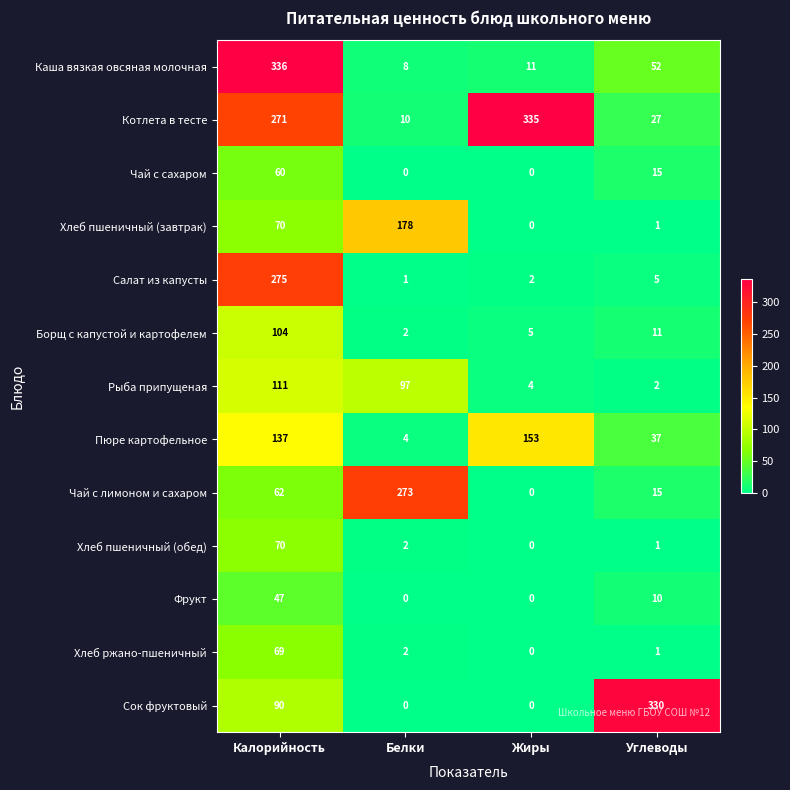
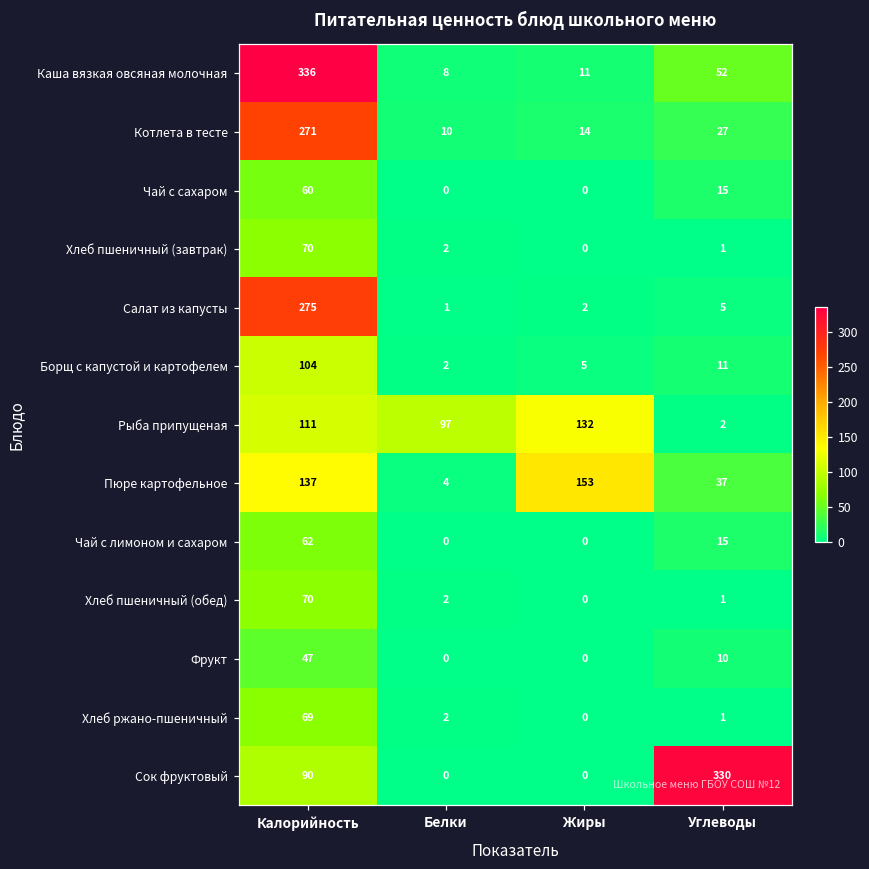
Котлета в тесте, Жиры: 335 -> 14
Хлеб пшеничный (завтрак), Белки: 178 -> 2
Рыба припущеная, Жиры: 4 -> 132
Чай с лимоном и сахаром, Белки: 273 -> 0
